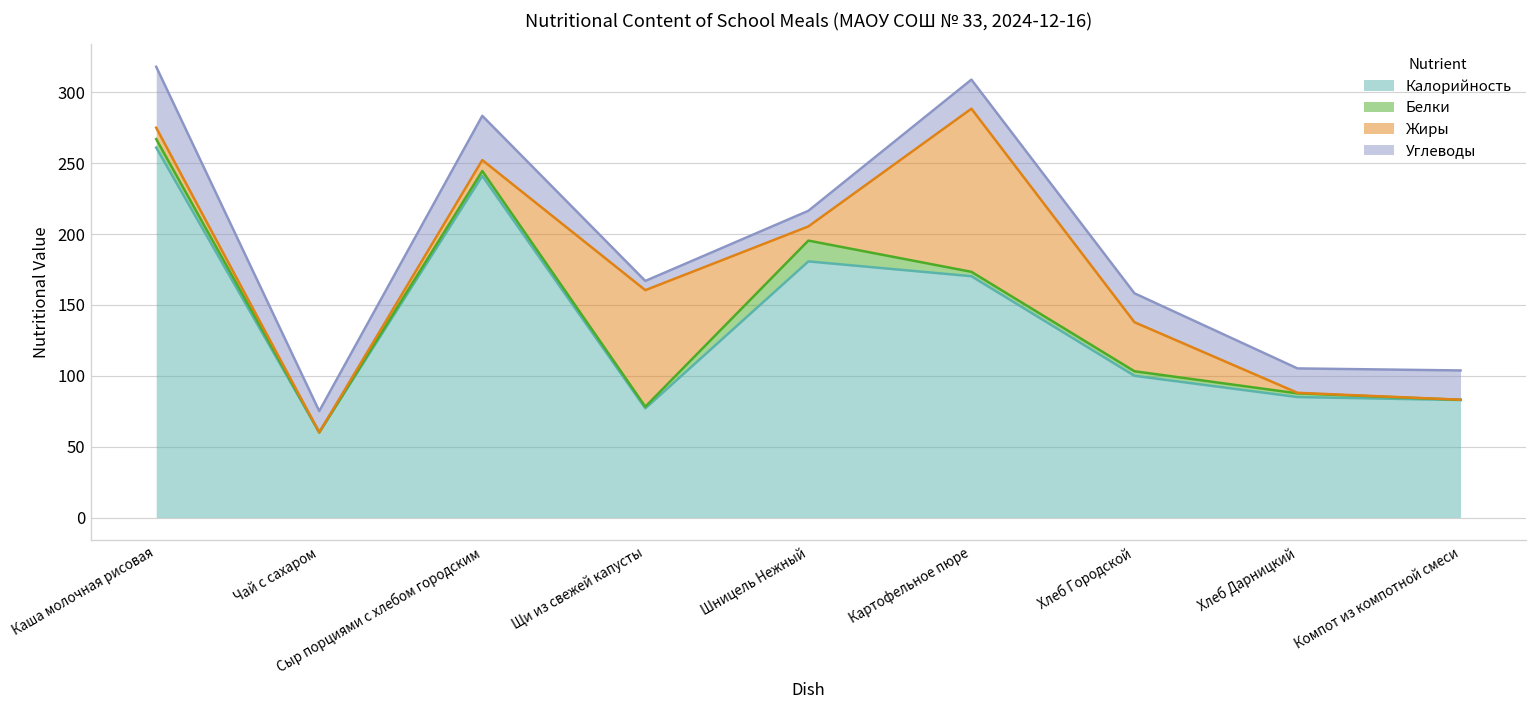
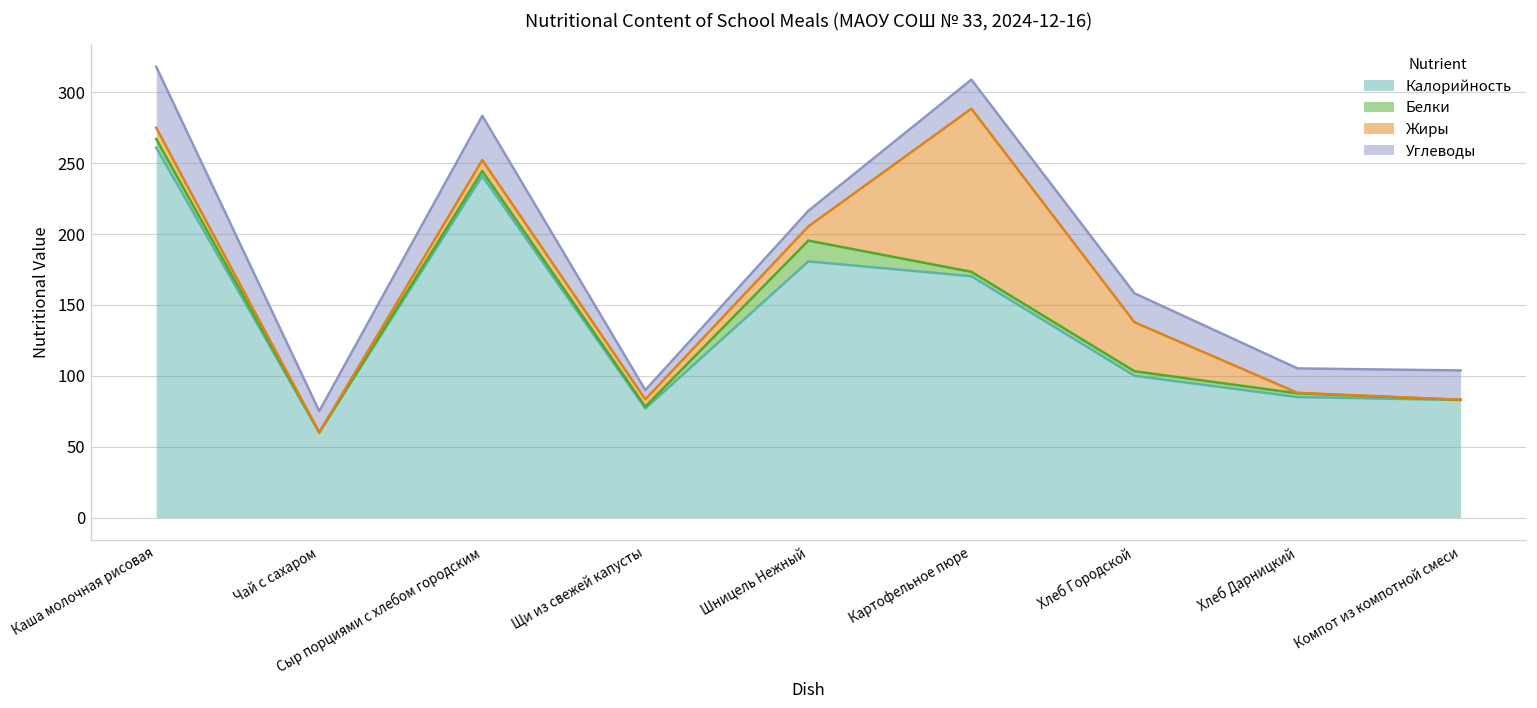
Жиры, Щи из свежей капусты: 82 -> 5
